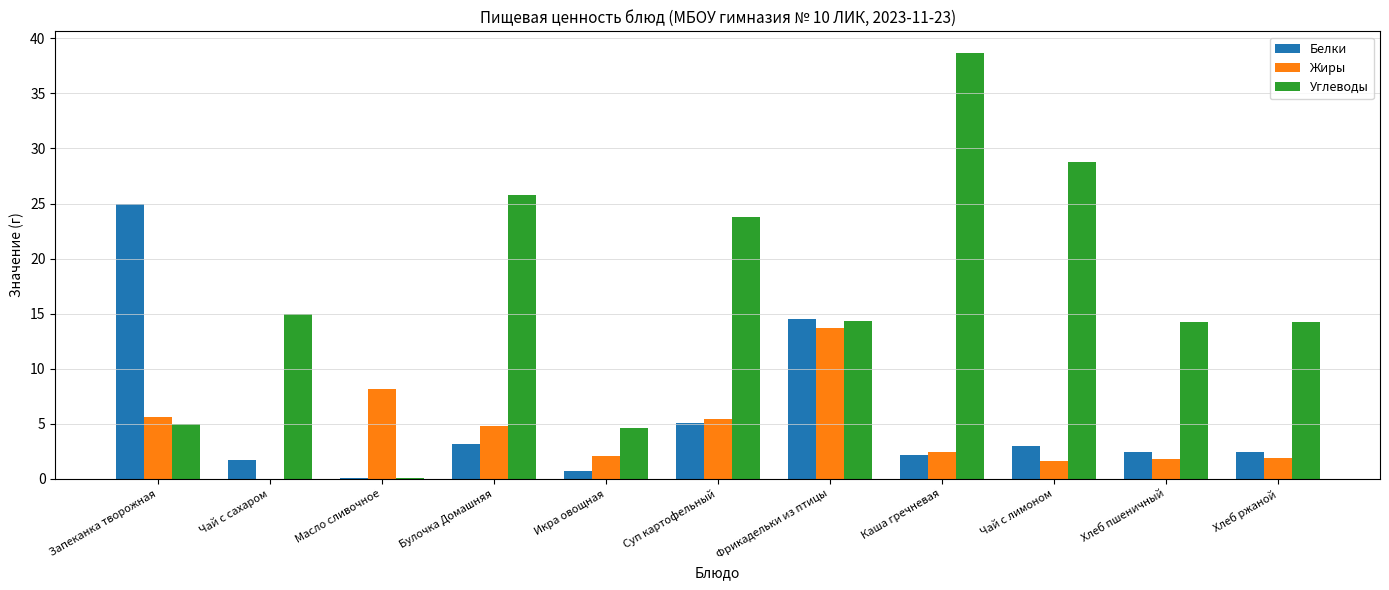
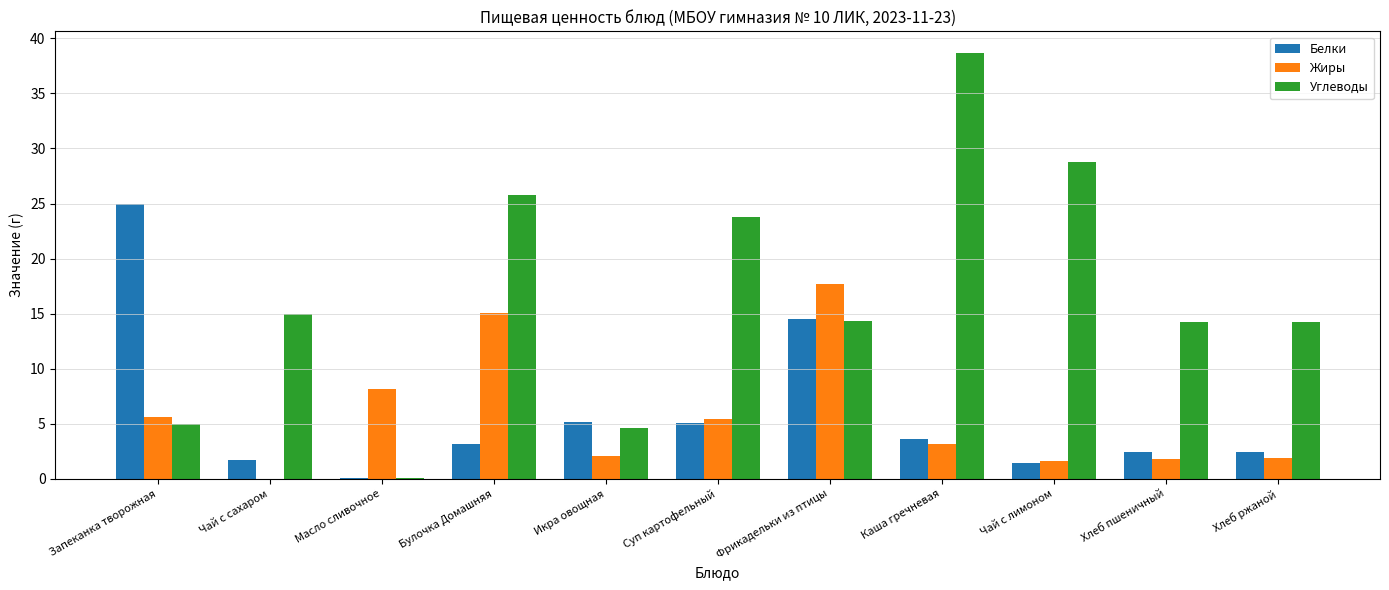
Жиры, Булочка Домашняя: 4.8 -> 15.1
Белки, Икра овощная: 0.7 -> 5.1
Жиры, Фрикадельки из птицы: 13.7 -> 17.7
Белки, Каша гречневая: 2.2 -> 3.6
Жиры, Каша гречневая: 2.4 -> 3.2
Белки, Чай с лимоном: 3.0 -> 1.4
